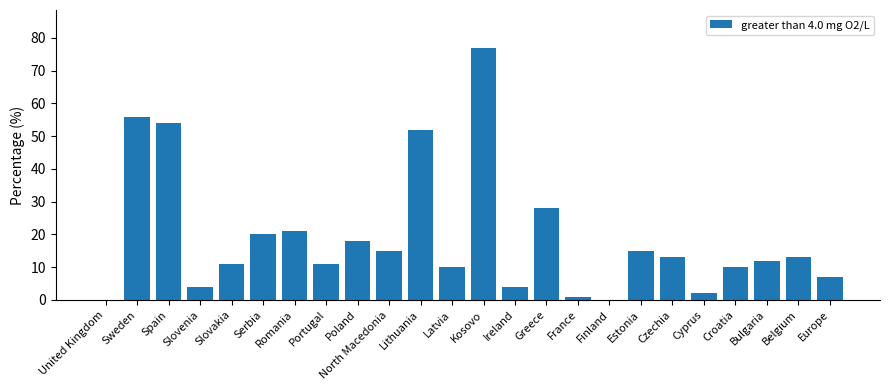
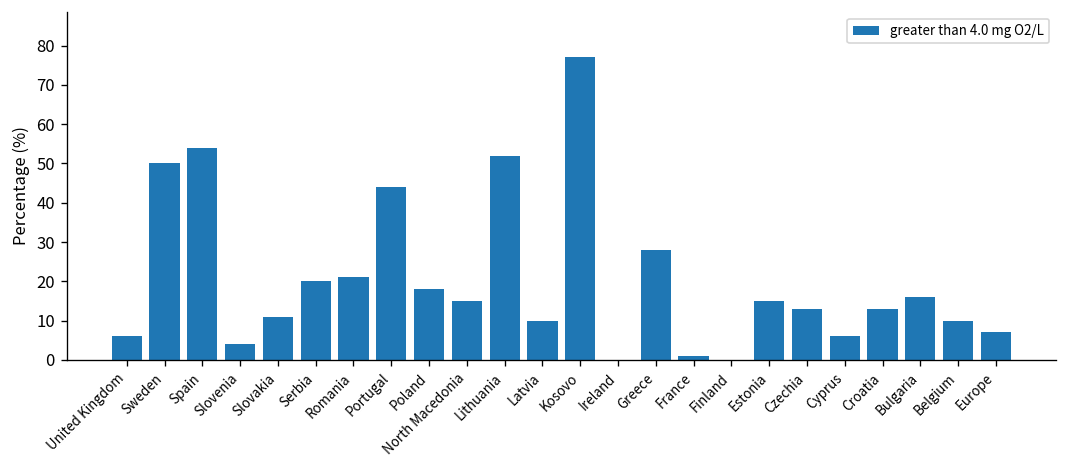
United Kingdom: 0 -> 6
Sweden: 56 -> 50
Portugal: 11 -> 44
Ireland: 4 -> 0
Cyprus: 2 -> 6
Croatia: 10 -> 13
Bulgaria: 12 -> 16
Belgium: 13 -> 10
